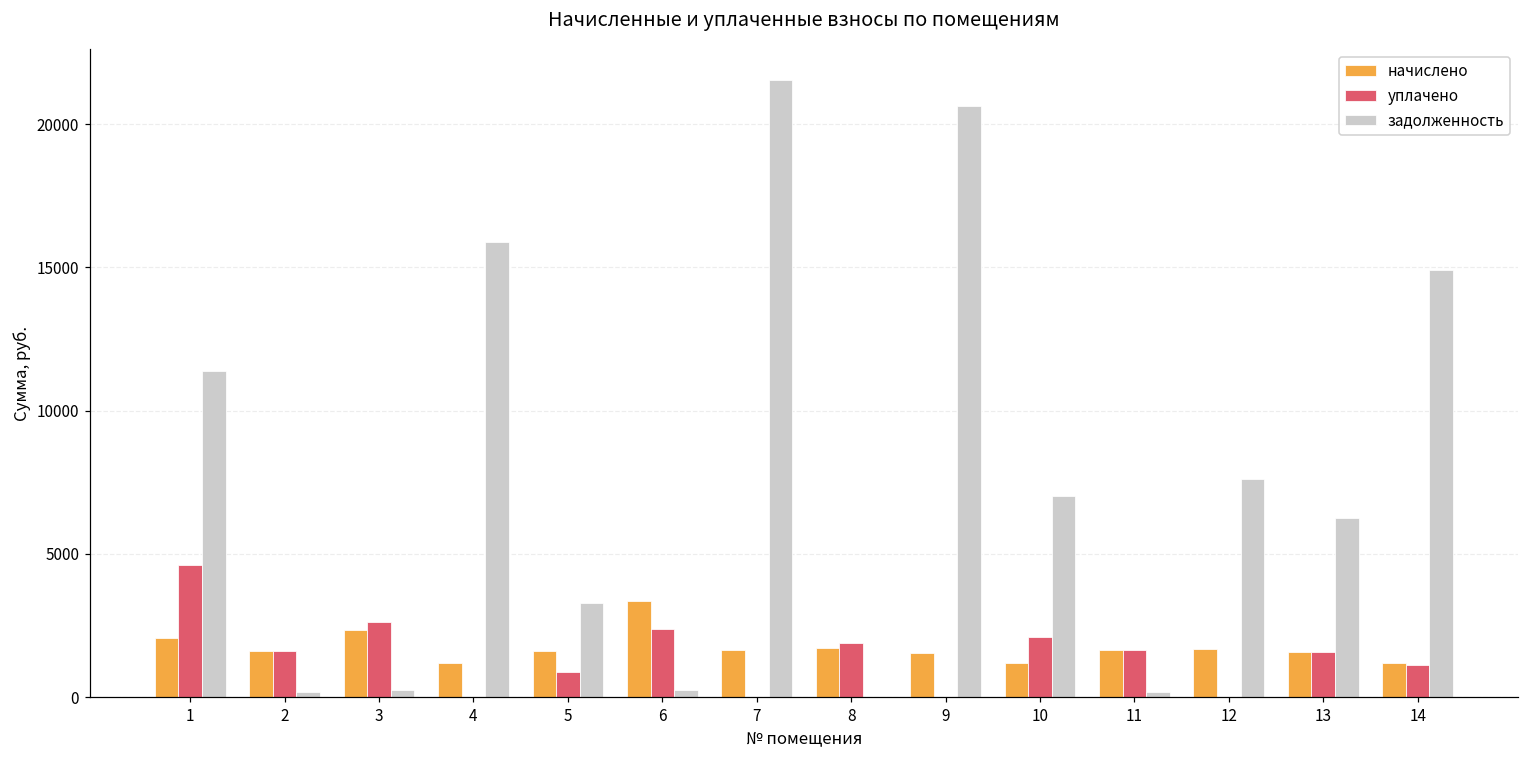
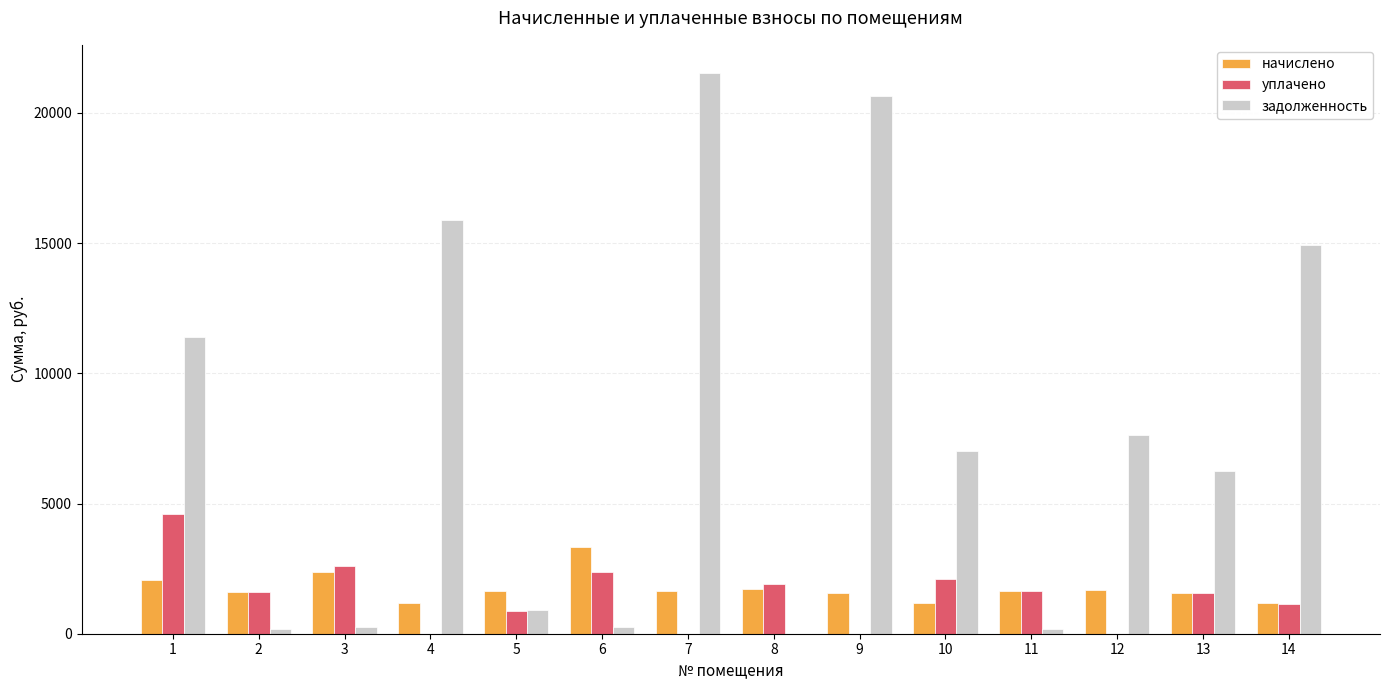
задолженность, 5: 3300 -> 900
